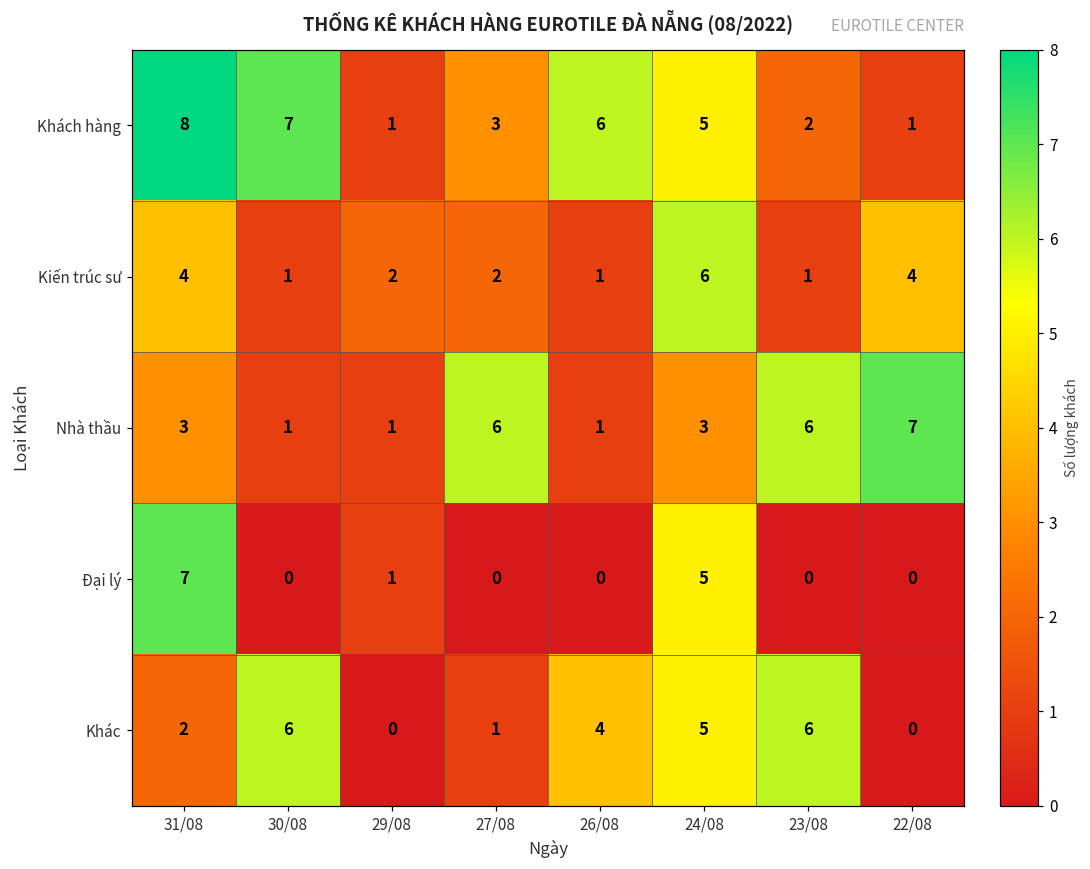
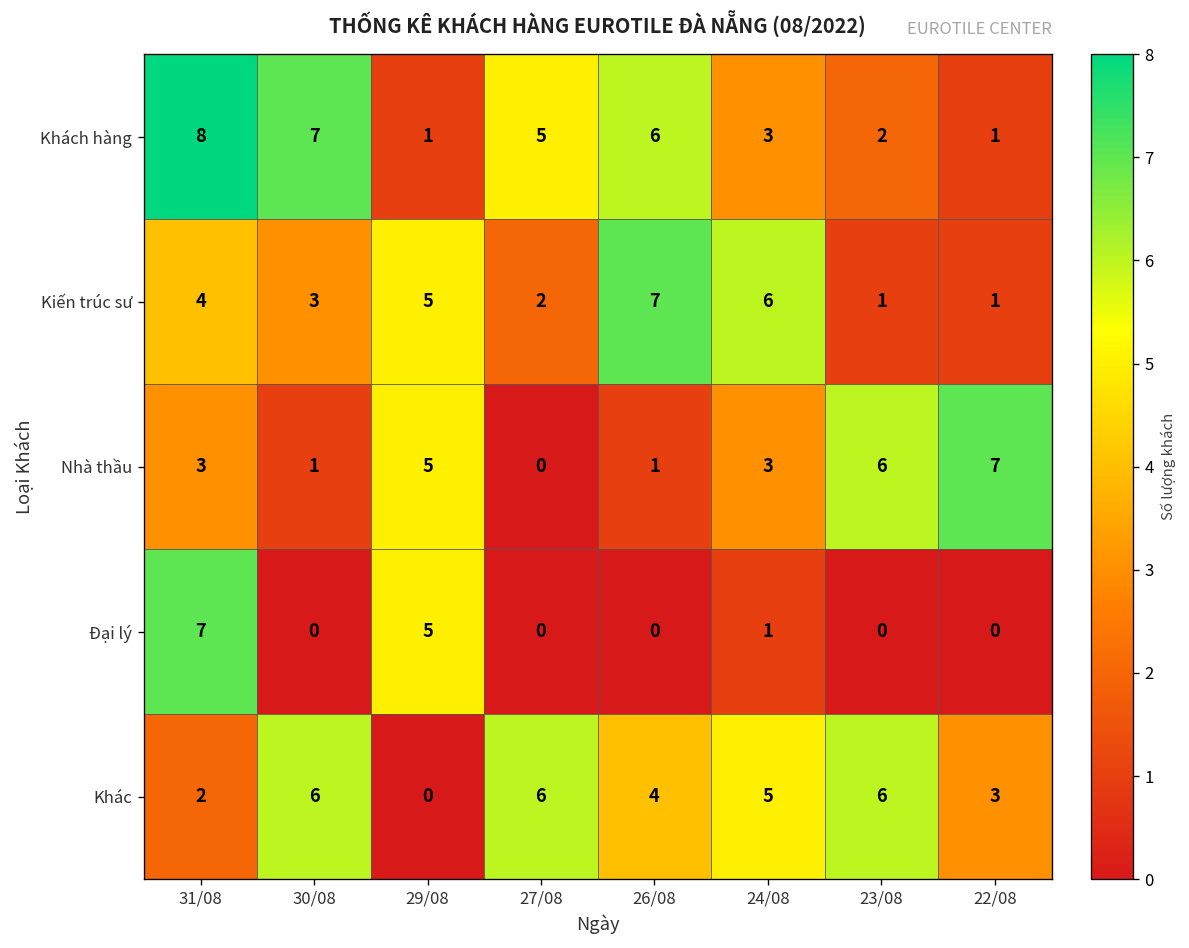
Khách hàng, 27/08: 3 -> 5
Khách hàng, 24/08: 5 -> 3
Kiến trúc sư, 30/08: 1 -> 3
Kiến trúc sư, 29/08: 2 -> 5
Kiến trúc sư, 26/08: 1 -> 7
Kiến trúc sư, 22/08: 4 -> 1
Nhà thầu, 29/08: 1 -> 5
Nhà thầu, 27/08: 6 -> 0
Đại lý, 29/08: 1 -> 5
Đại lý, 24/08: 5 -> 1
Khác, 27/08: 1 -> 6
Khác, 22/08: 0 -> 3
